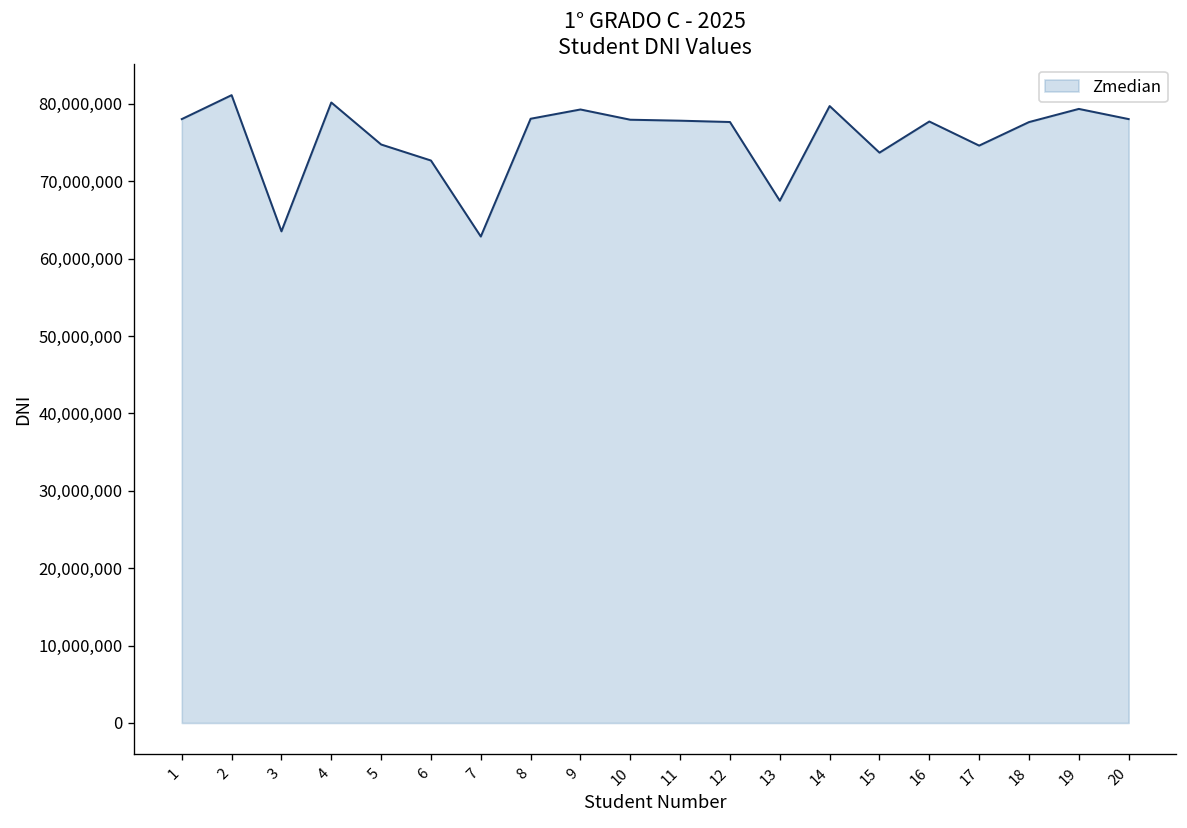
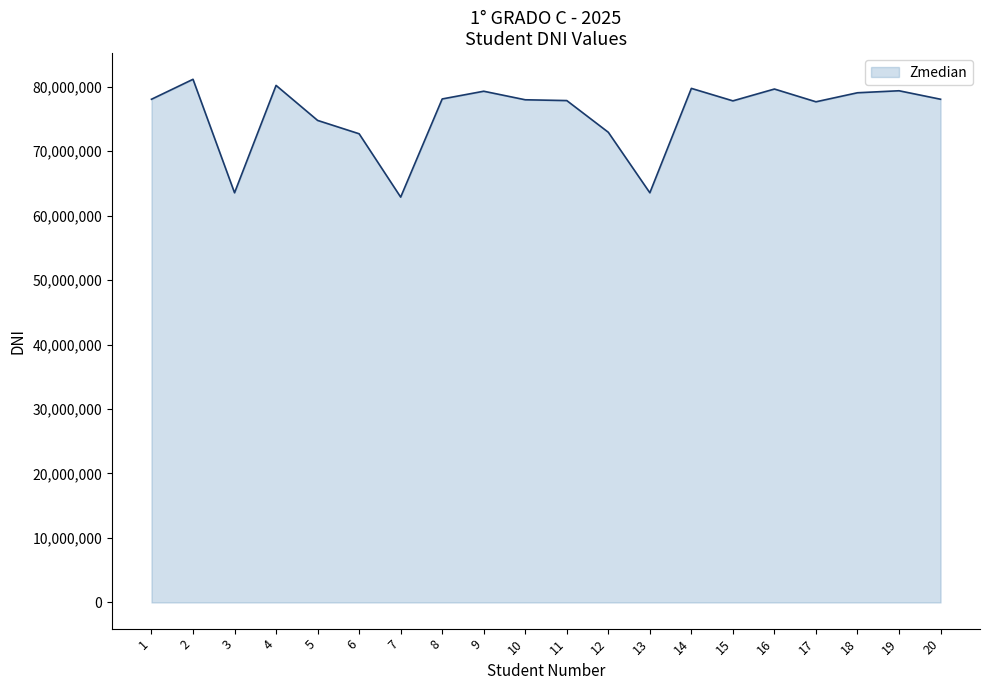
12: 78,000,000 -> 73,000,000
13: 67,000,000 -> 64,000,000
15: 74,000,000 -> 78,000,000
16: 78,000,000 -> 80,000,000
17: 75,000,000 -> 78,000,000
18: 78,000,000 -> 79,000,000
